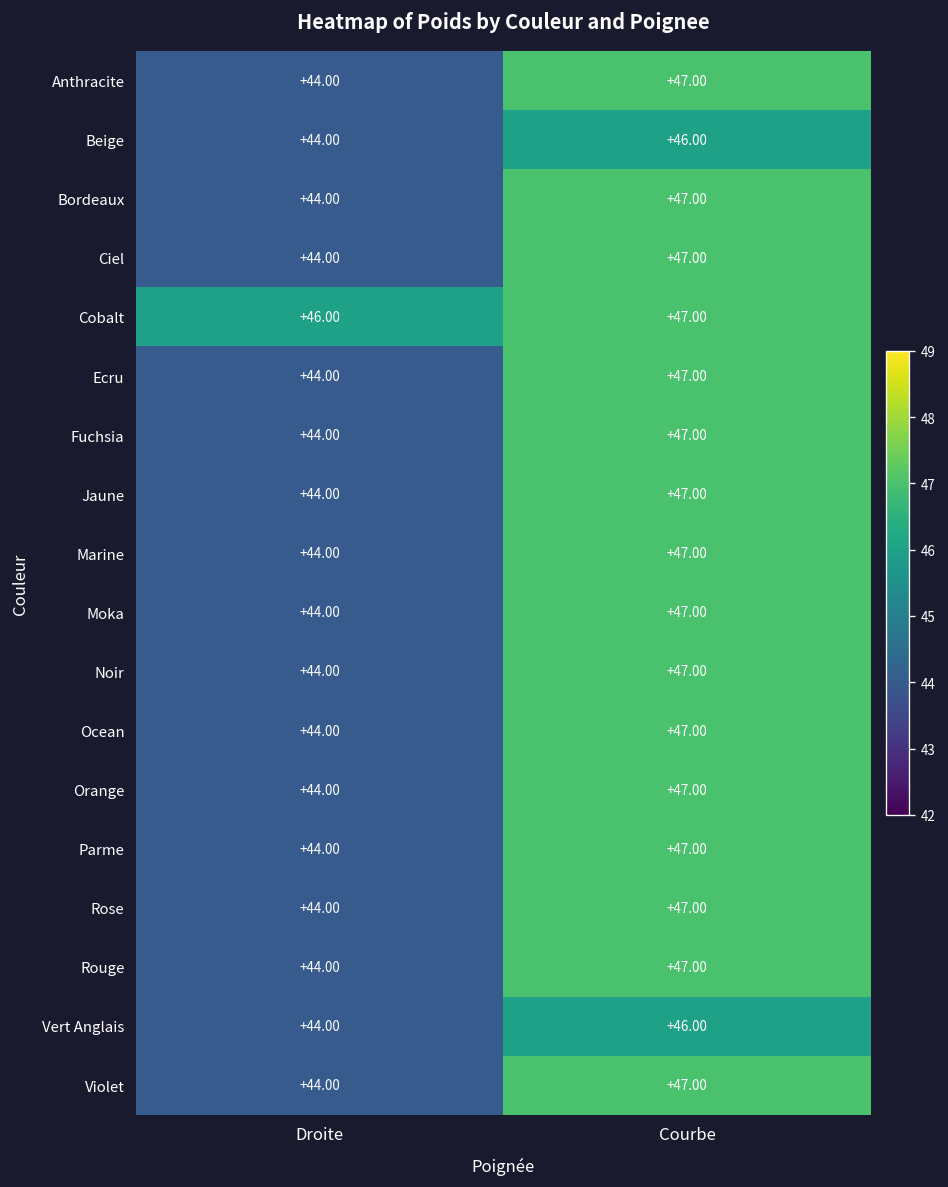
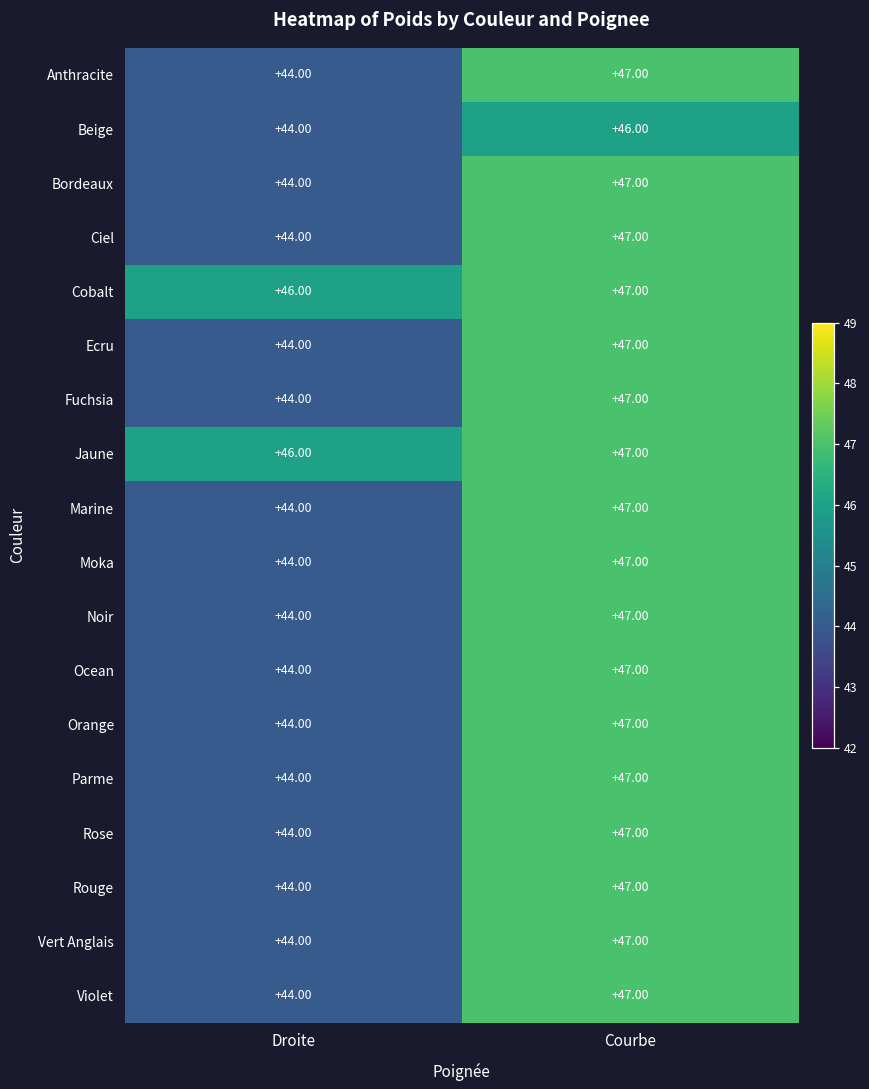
Jaune, Droite: +44.00 -> +46.00
Vert Anglais, Courbe: +46.00 -> +47.00
